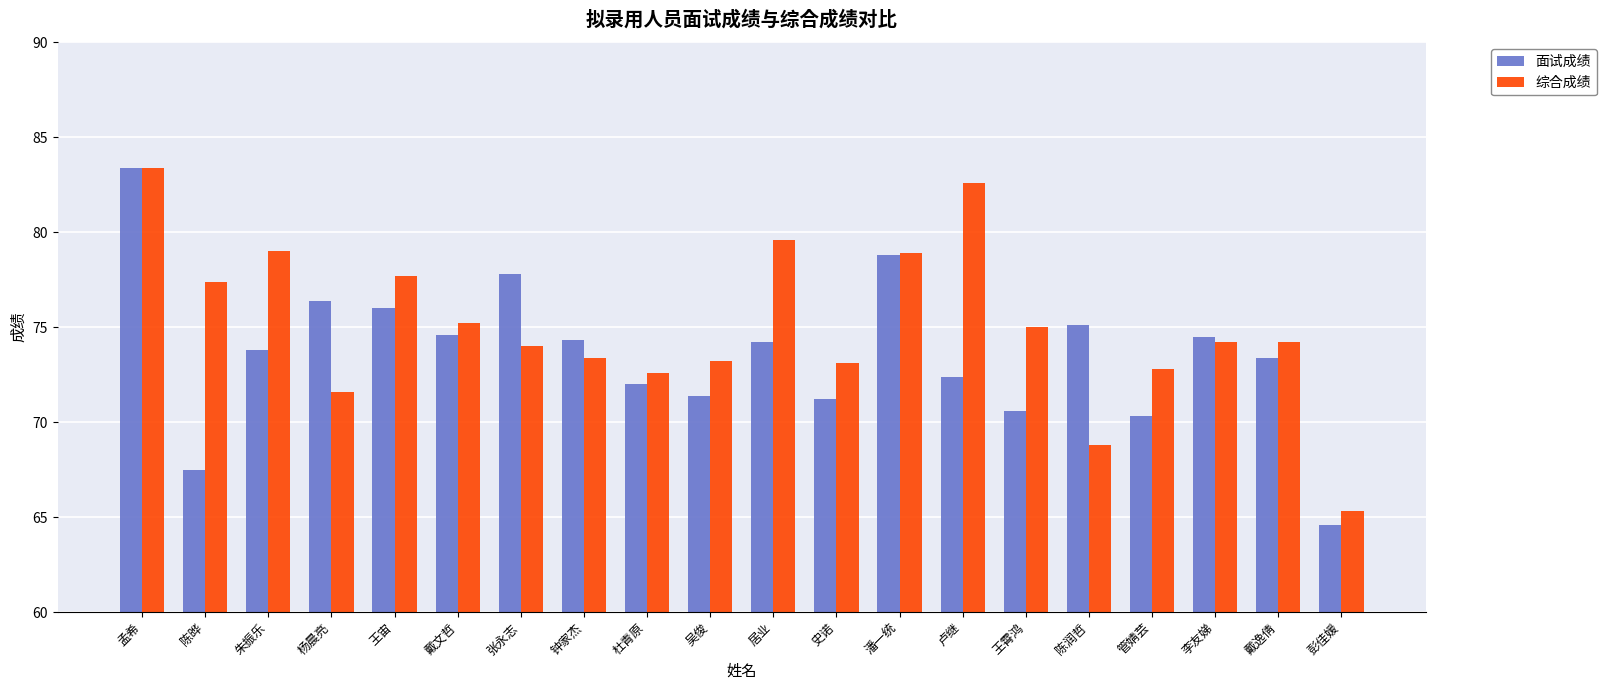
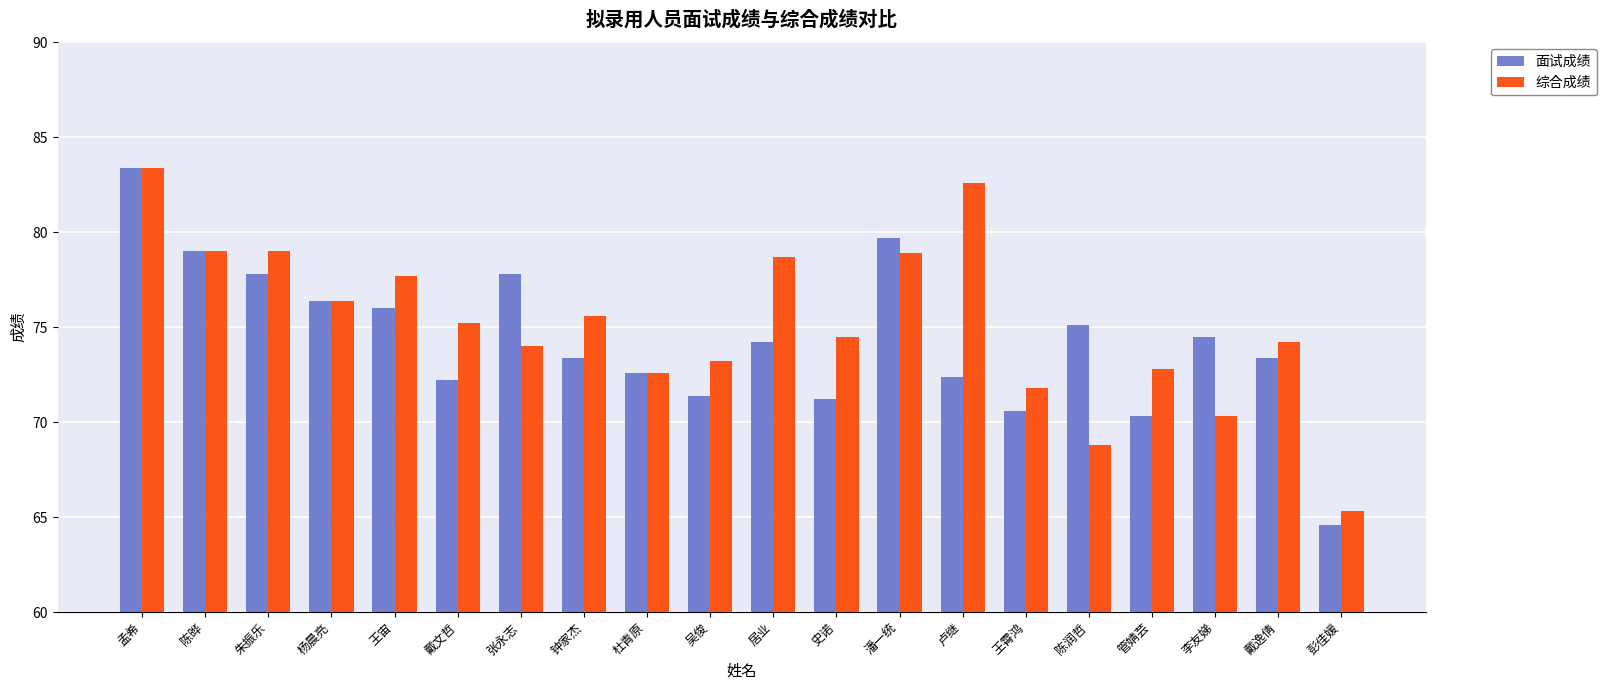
面试成绩, 陈晔: 67.5 -> 79.0
综合成绩, 陈晔: 77.4 -> 79.0
面试成绩, 朱振乐: 73.8 -> 77.8
综合成绩, 杨晨亮: 71.6 -> 76.4
面试成绩, 戴文哲: 74.6 -> 72.2
面试成绩, 钟家杰: 74.3 -> 73.4
综合成绩, 钟家杰: 73.4 -> 75.6
面试成绩, 杜青原: 72.0 -> 72.6
综合成绩, 居业: 79.6 -> 78.7
综合成绩, 史诺: 73.1 -> 74.5
面试成绩, 潘一统: 78.8 -> 79.7
综合成绩, 王霄鸿: 75.0 -> 71.8
综合成绩, 李友娣: 74.2 -> 70.3
